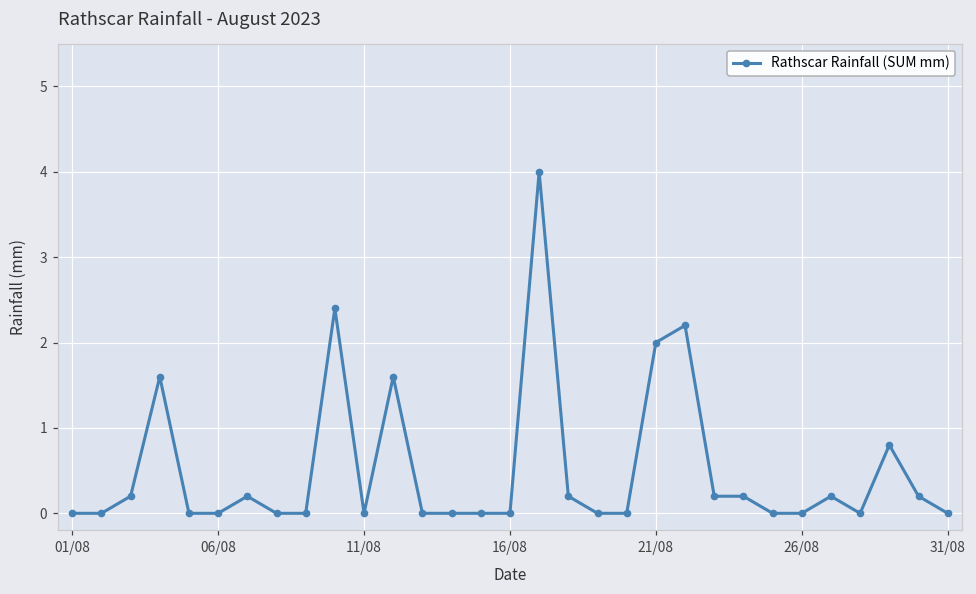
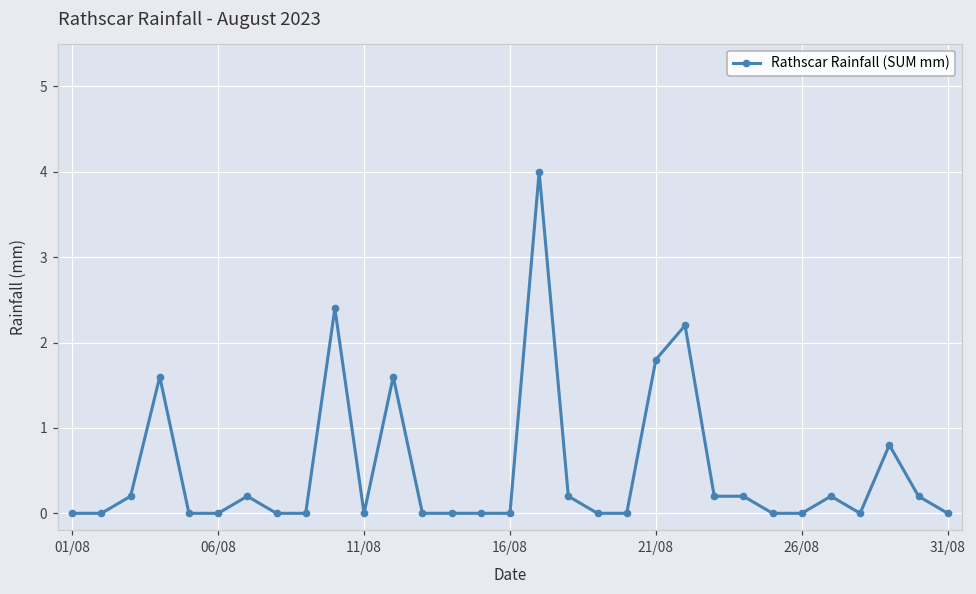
21/08: 2.0 -> 1.8
